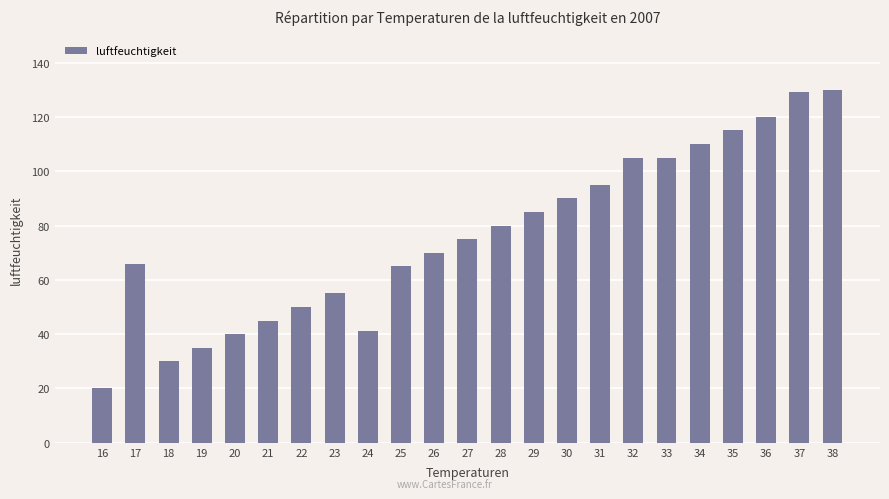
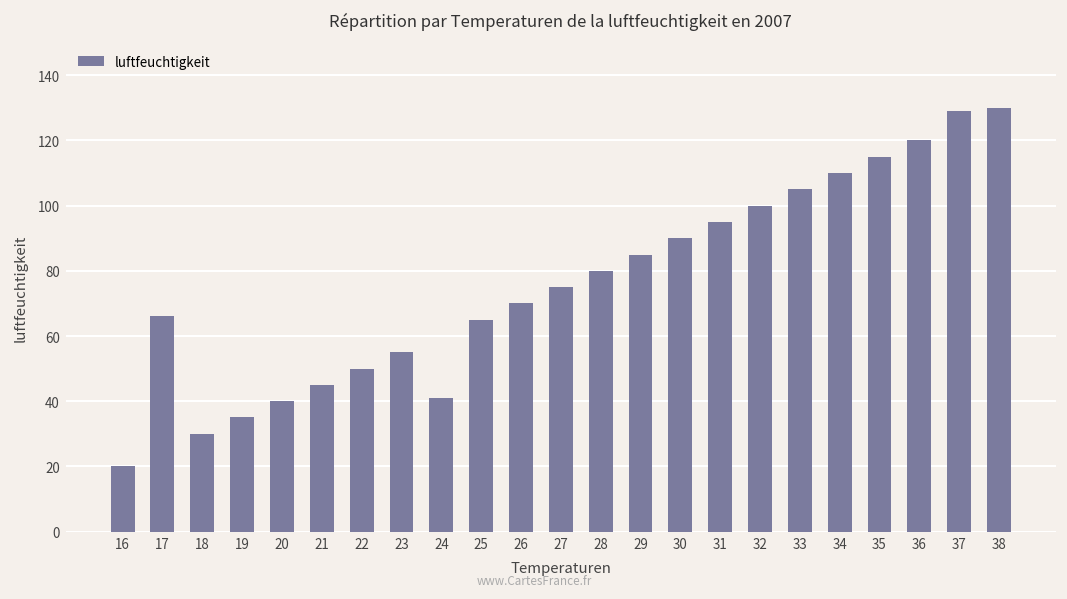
32: 105 -> 100
